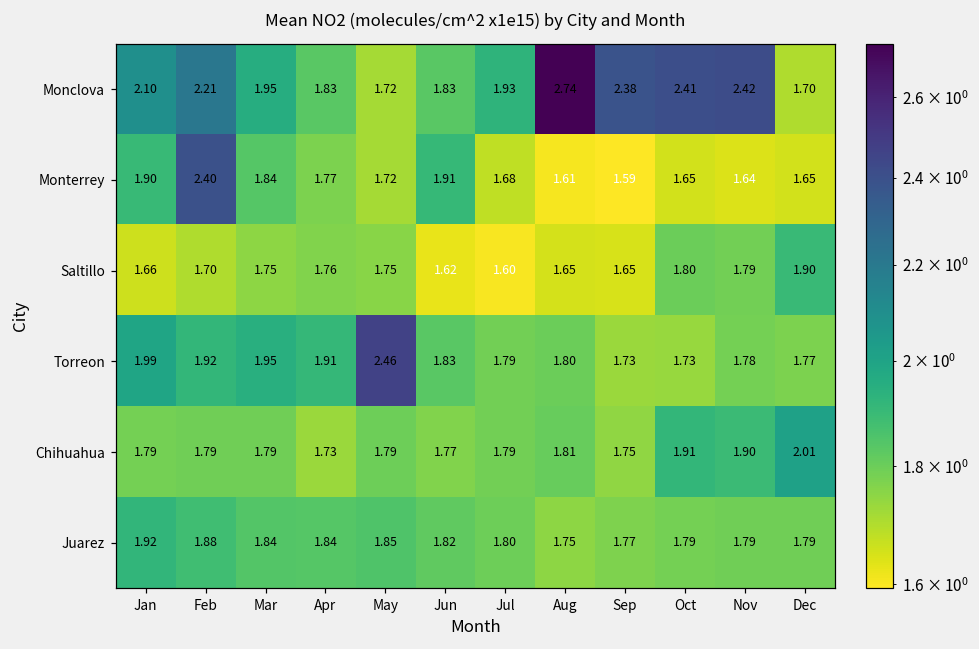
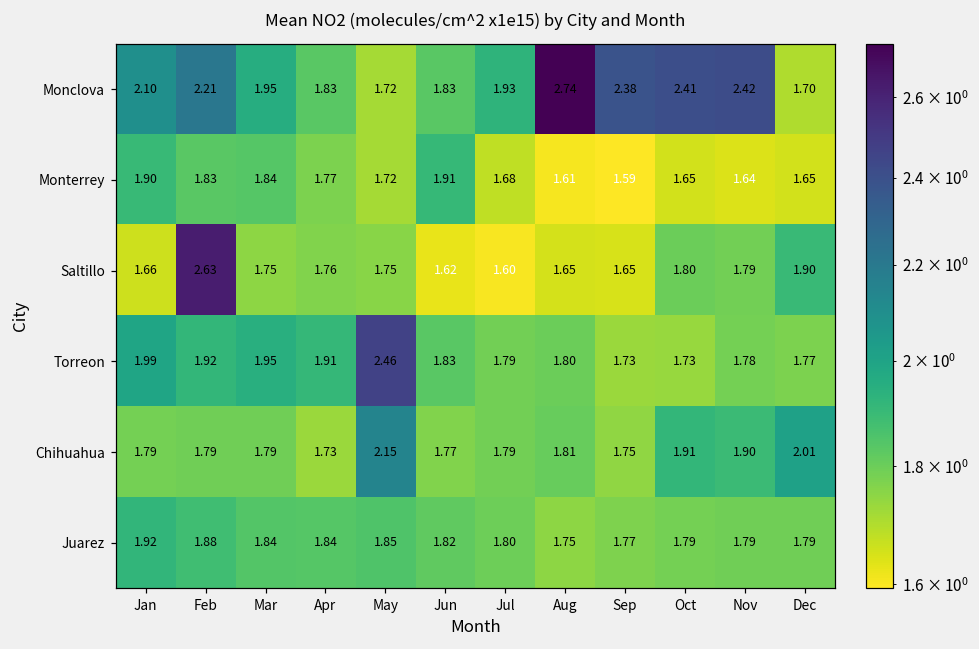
Monterrey, Feb: 2.40 -> 1.83
Saltillo, Feb: 1.70 -> 2.63
Chihuahua, May: 1.79 -> 2.15
